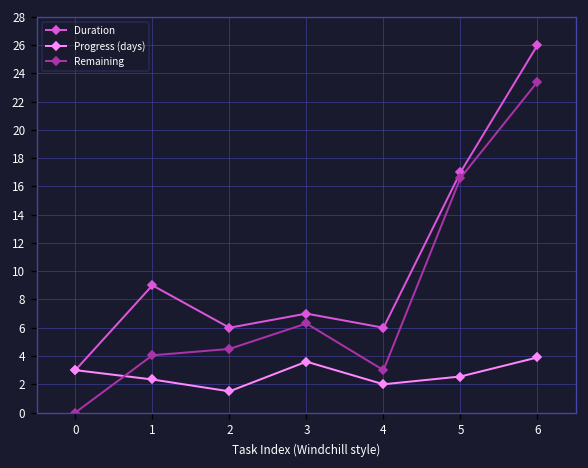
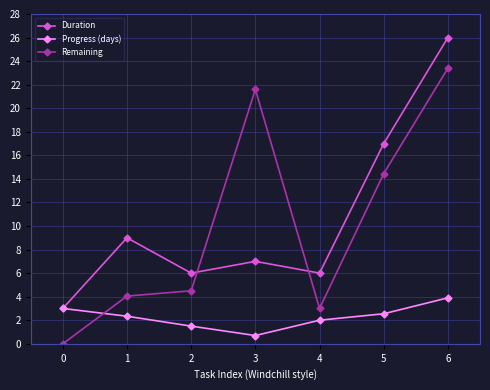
Progress (days), 3: 3.6 -> 0.7
Remaining, 3: 6.3 -> 21.6
Remaining, 5: 16.6 -> 14.5
